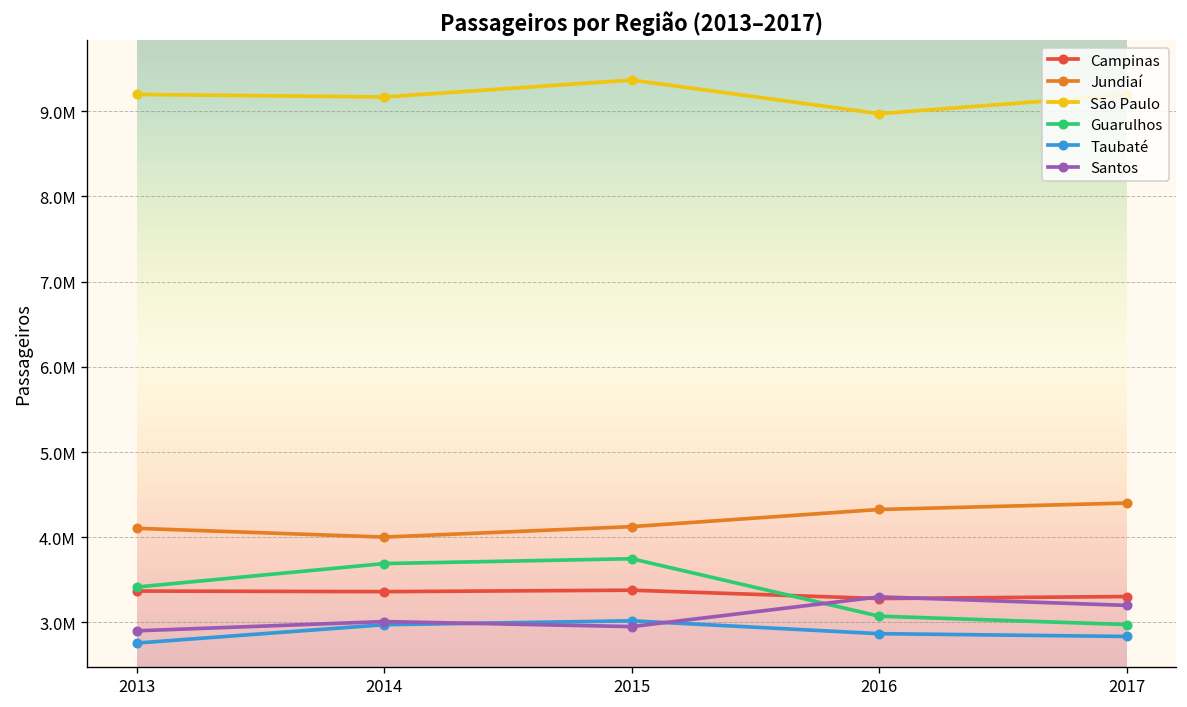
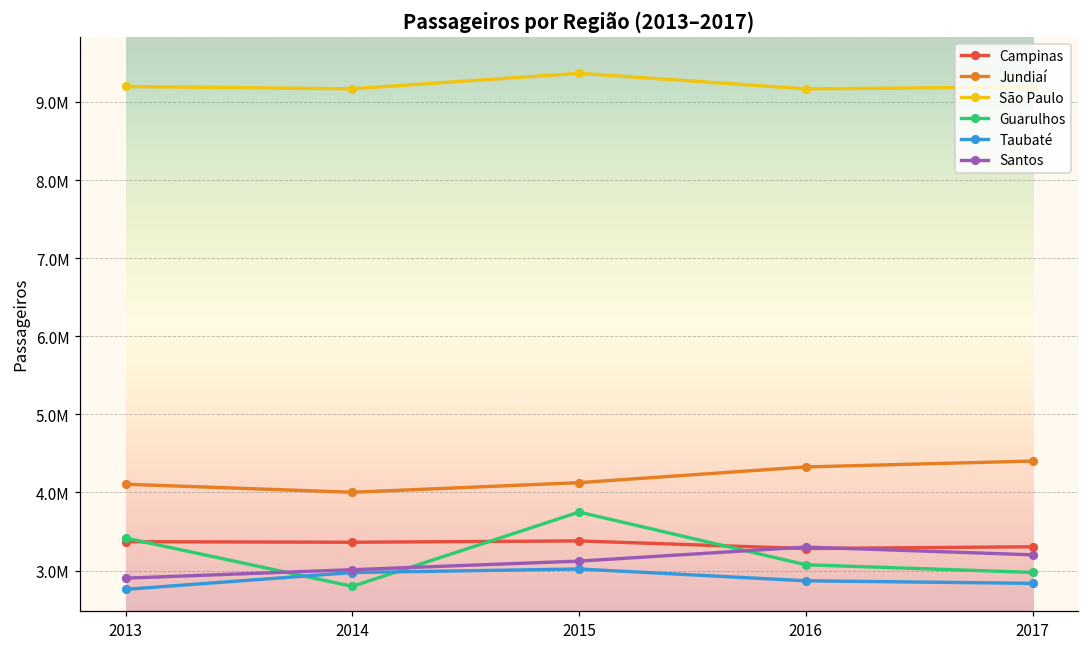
Guarulhos, 2014: 3700000 -> 2800000
Santos, 2015: 3000000 -> 3100000
São Paulo, 2016: 9000000 -> 9200000
